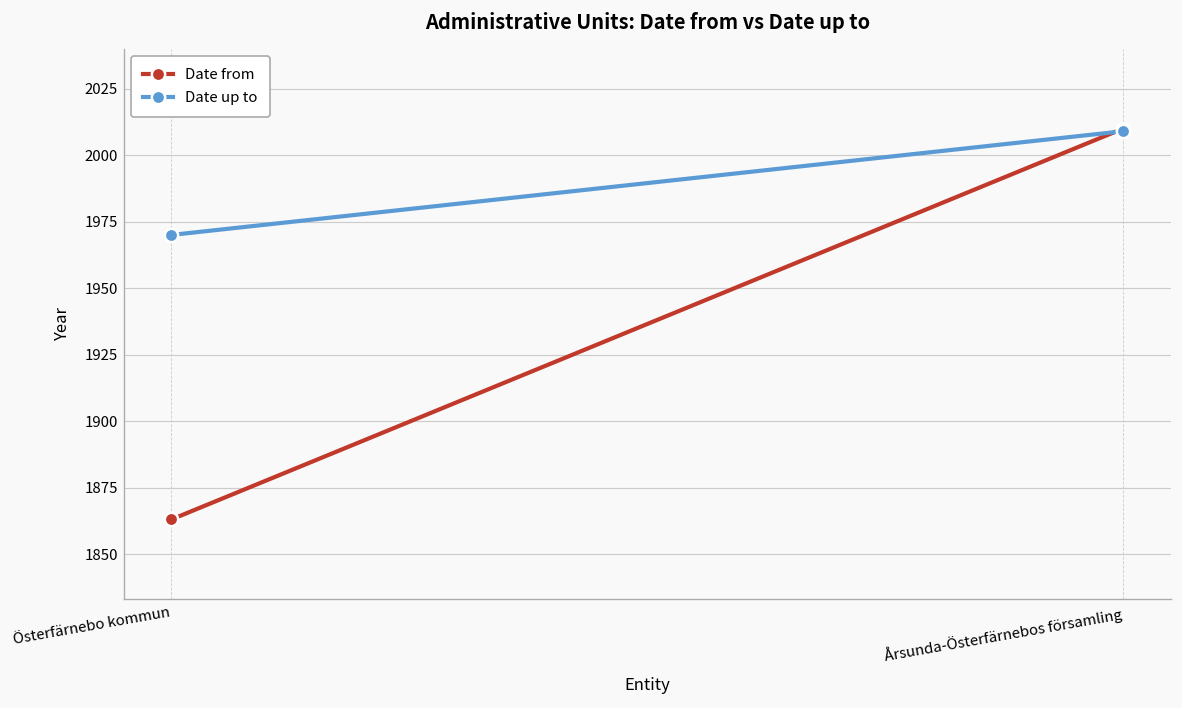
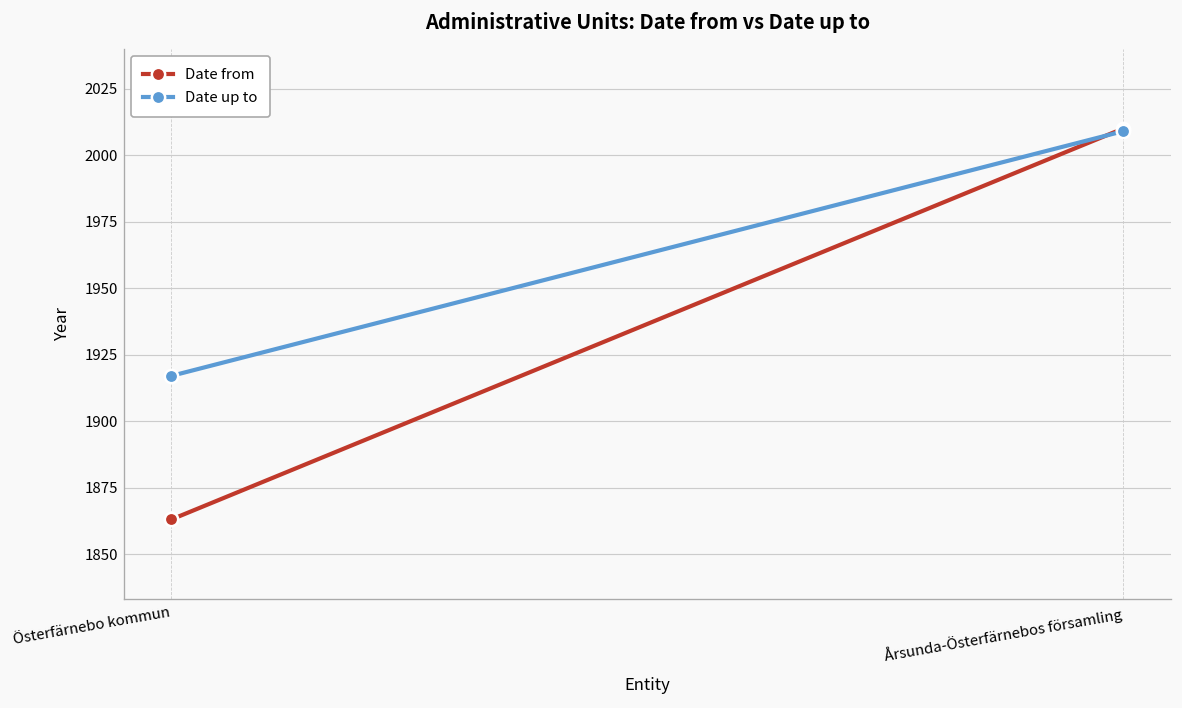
Date up to, Österfärnebo kommun: 1970 -> 1917
